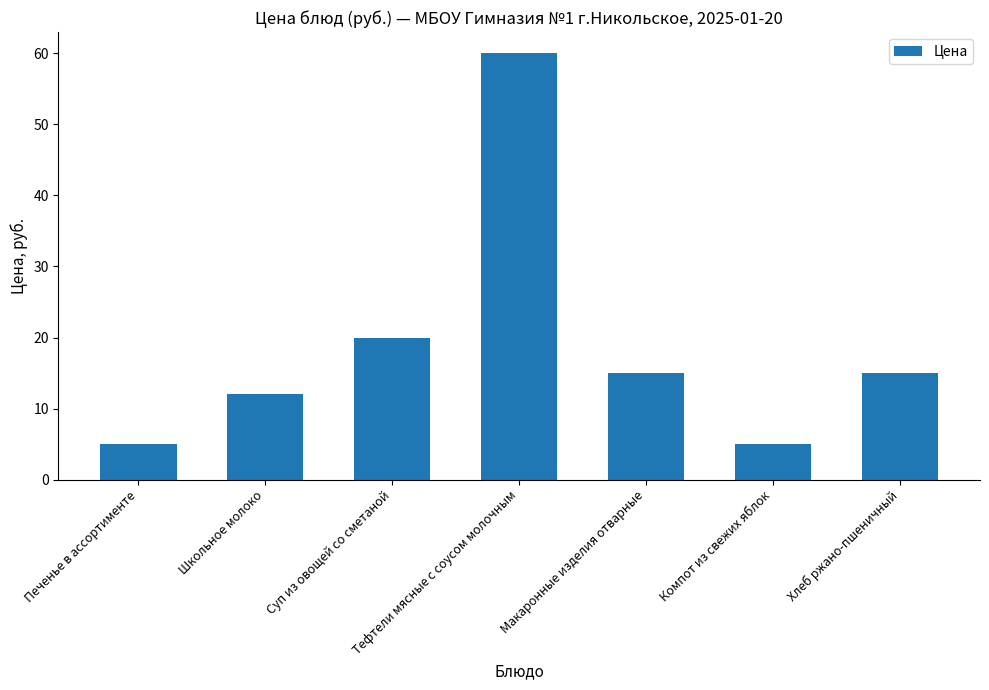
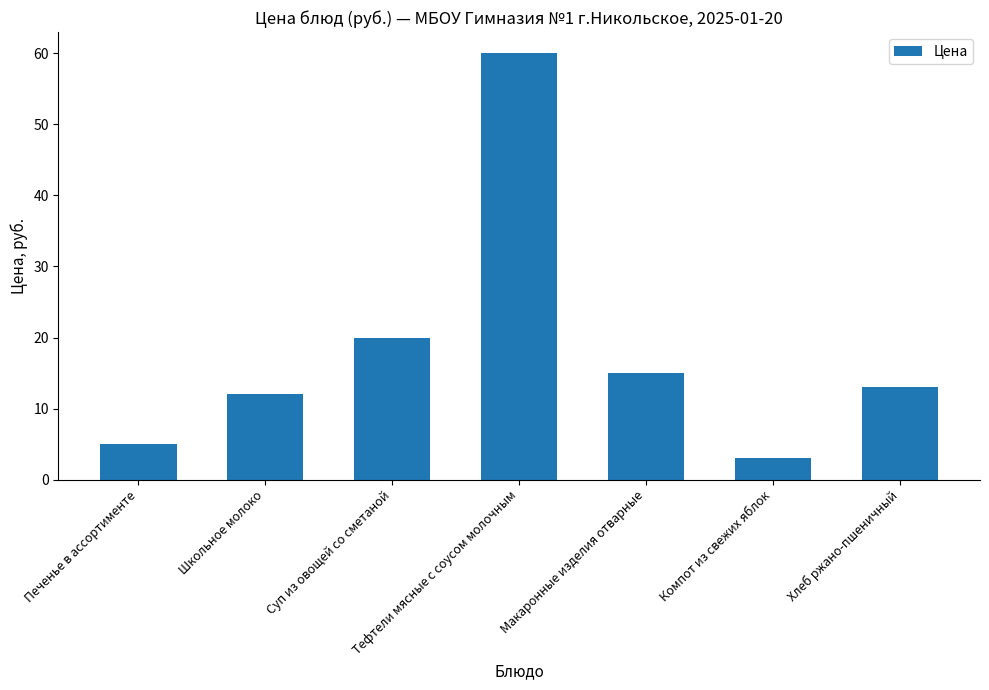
Компот из свежих яблок: 5 -> 3
Хлеб ржано-пшеничный: 15 -> 13
